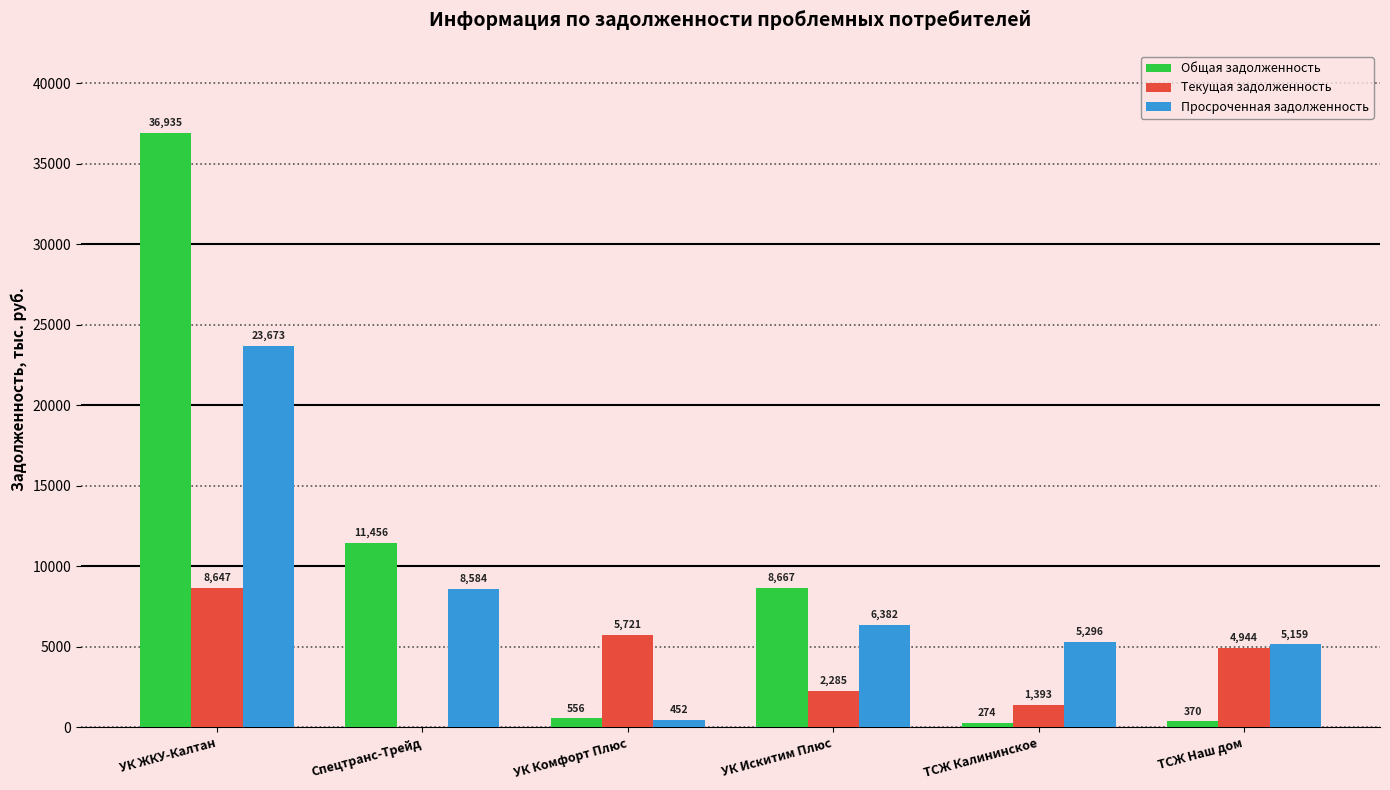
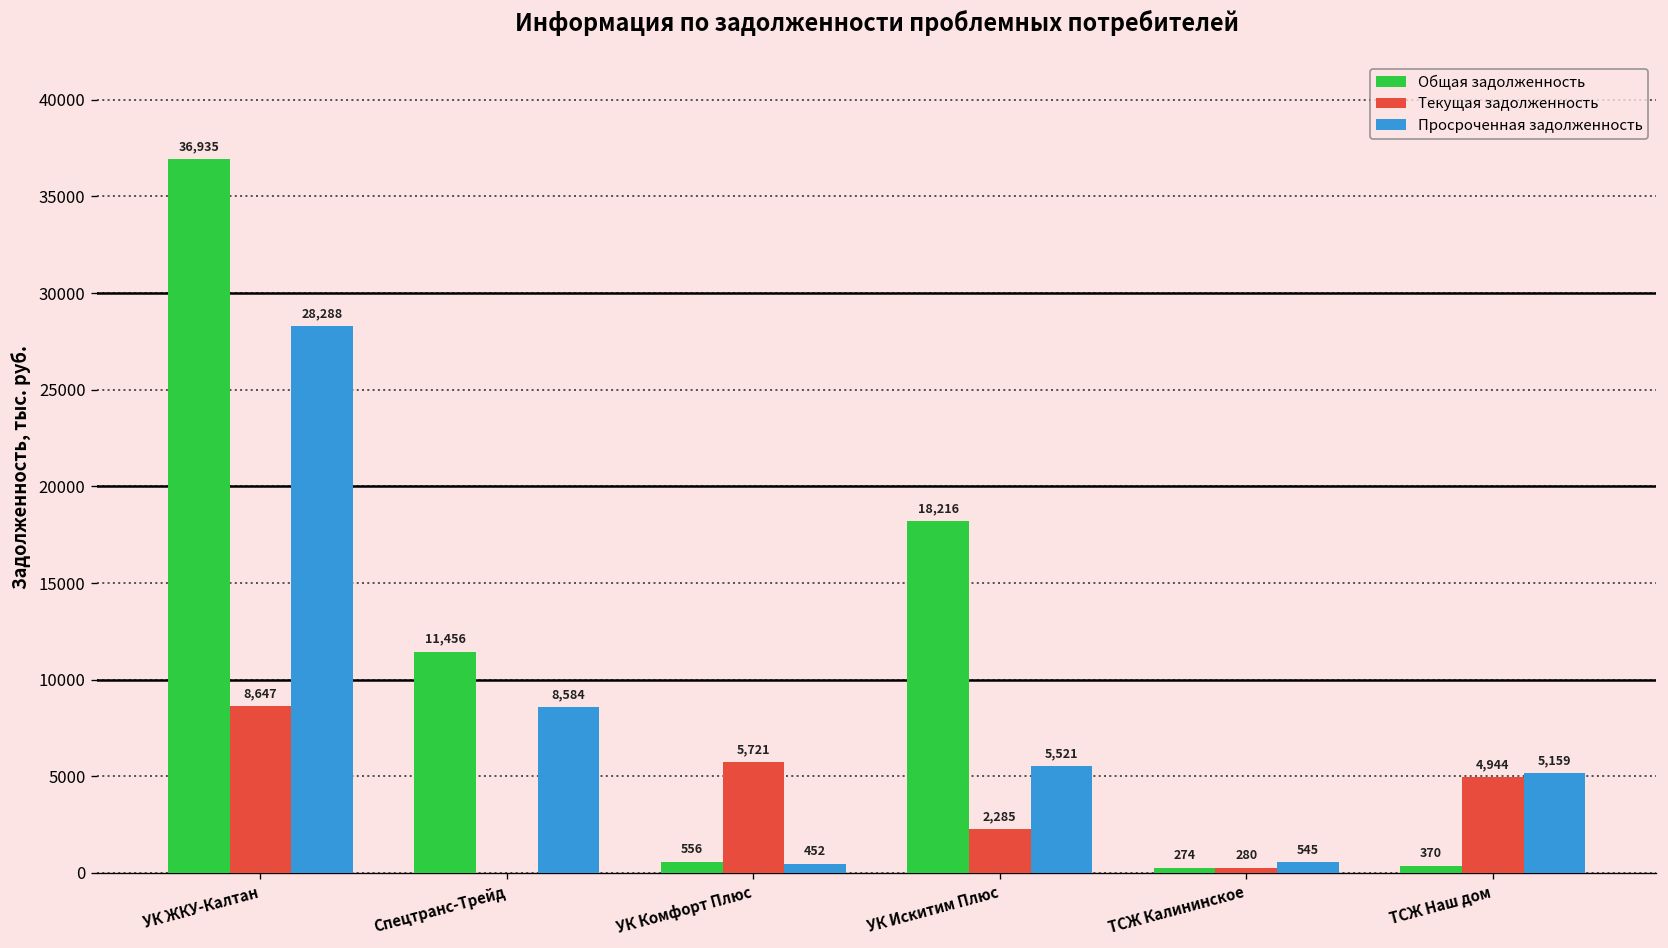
Просроченная задолженность, УК ЖКУ-Калтан: 23,673 -> 28,288
Общая задолженность, УК Искитим Плюс: 8,667 -> 18,216
Просроченная задолженность, УК Искитим Плюс: 6,382 -> 5,521
Текущая задолженность, ТСЖ Калининское: 1,393 -> 280
Просроченная задолженность, ТСЖ Калининское: 5,296 -> 545
